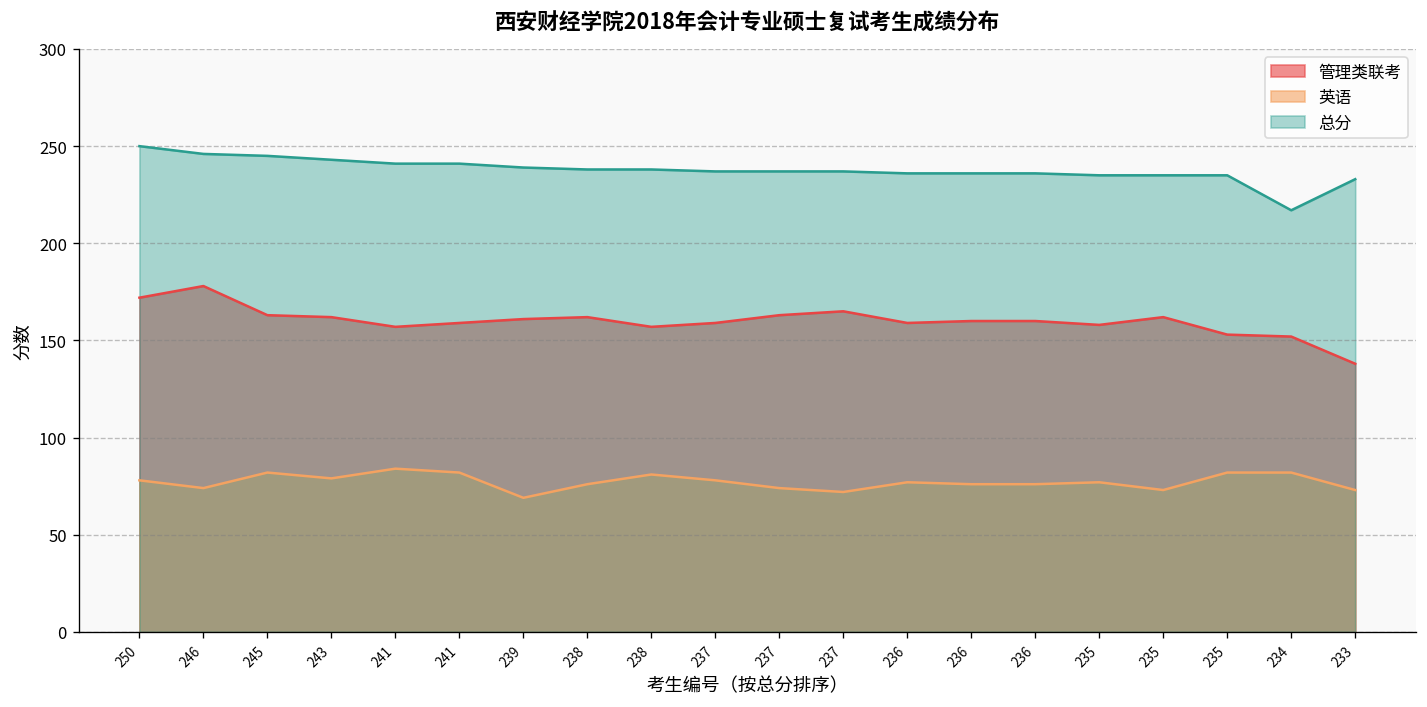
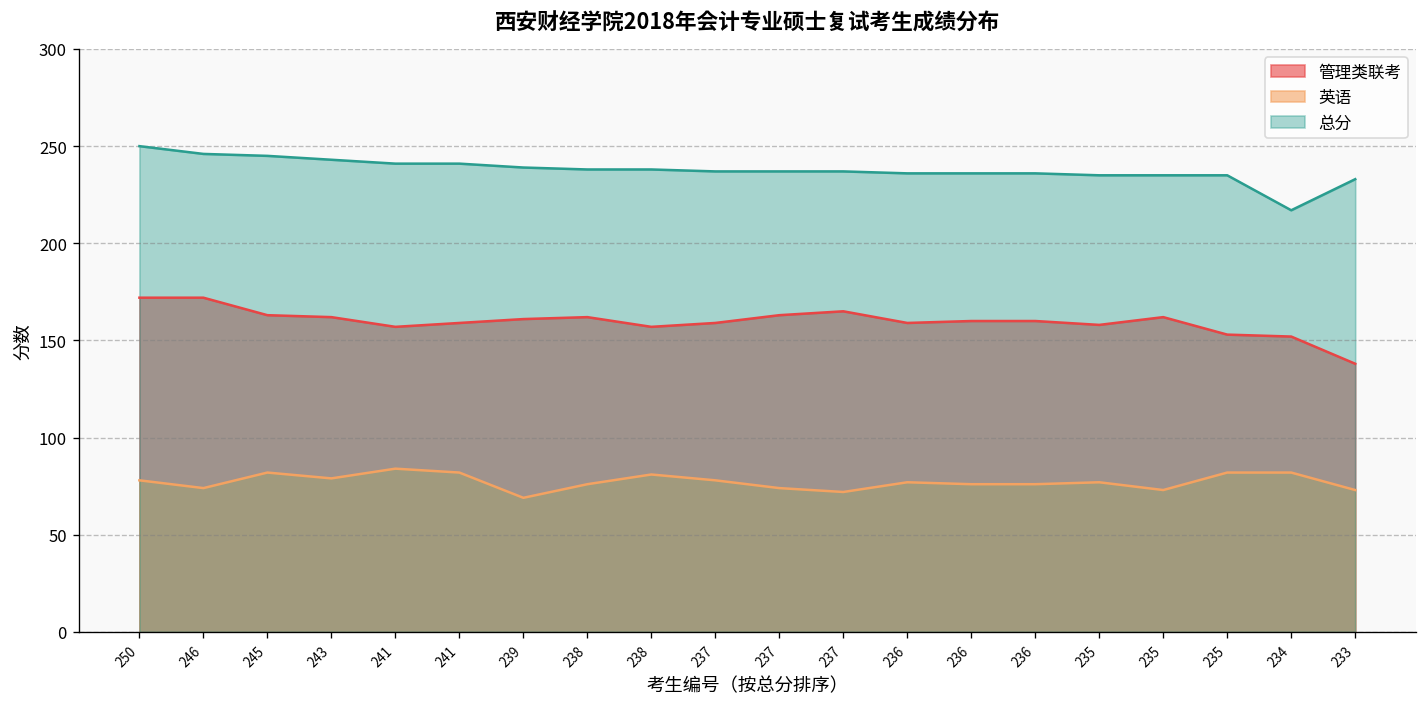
管理类联考, 246: 178 -> 172
